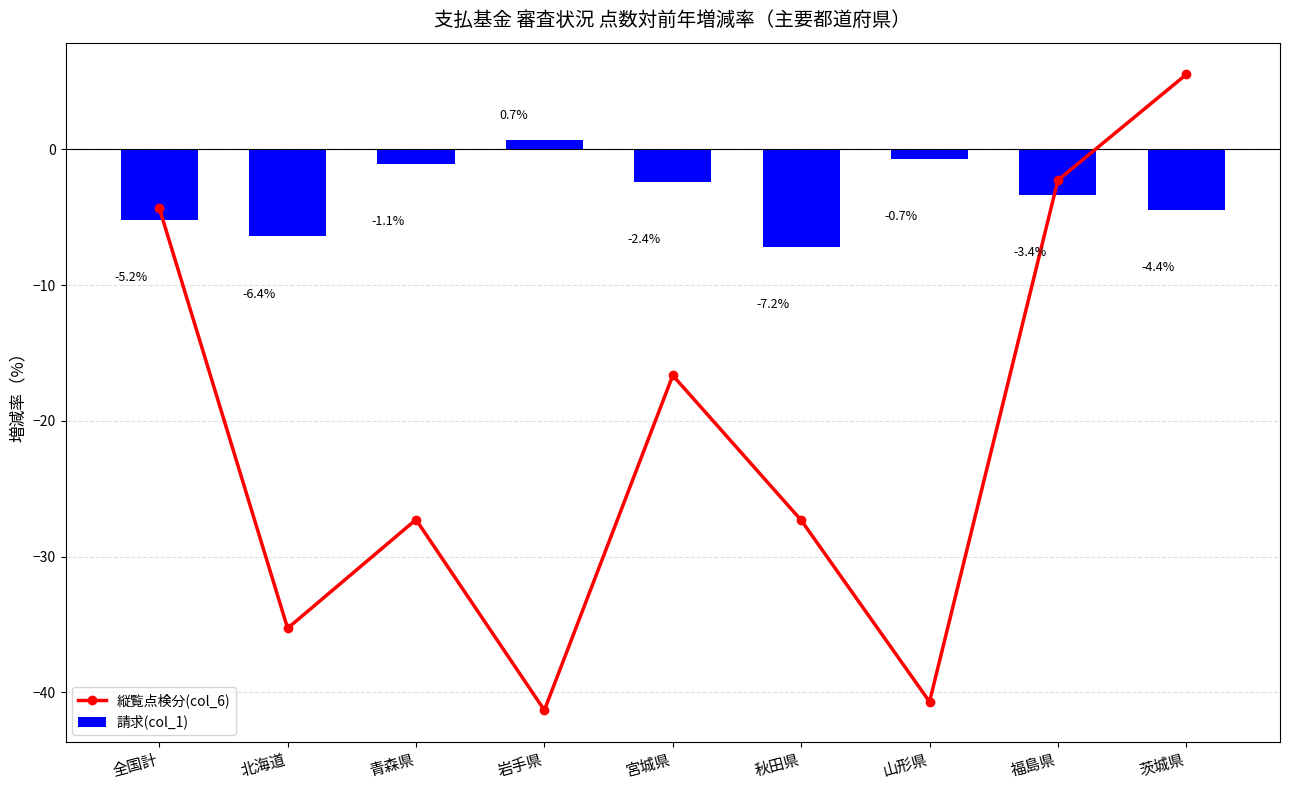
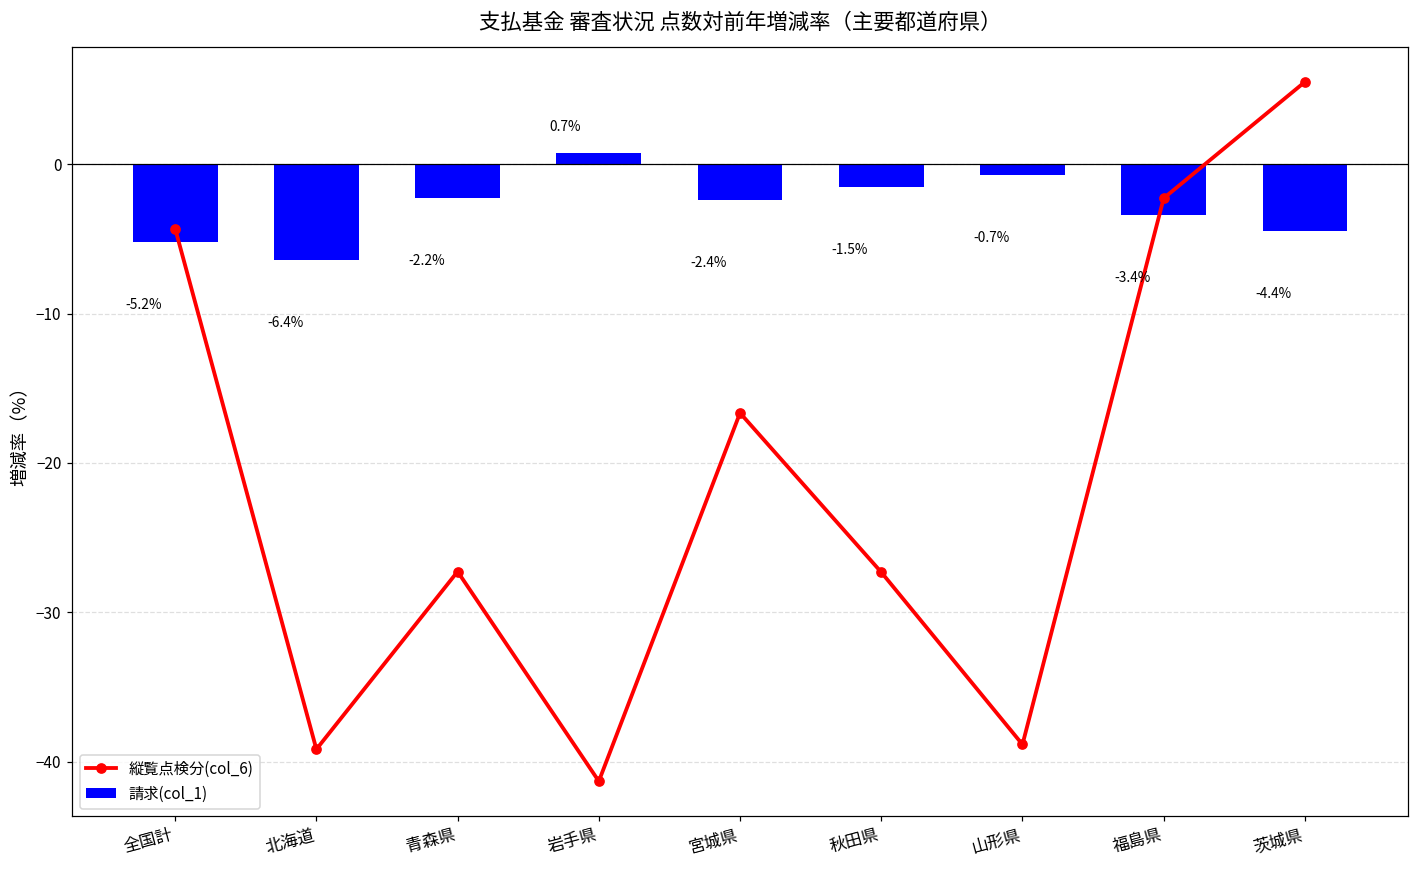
縦覧点検分(col_6), 北海道: -35.3 -> -39.2
請求(col_1), 青森県: -1.1% -> -2.2%
請求(col_1), 秋田県: -7.2% -> -1.5%
縦覧点検分(col_6), 山形県: -40.7 -> -38.8
